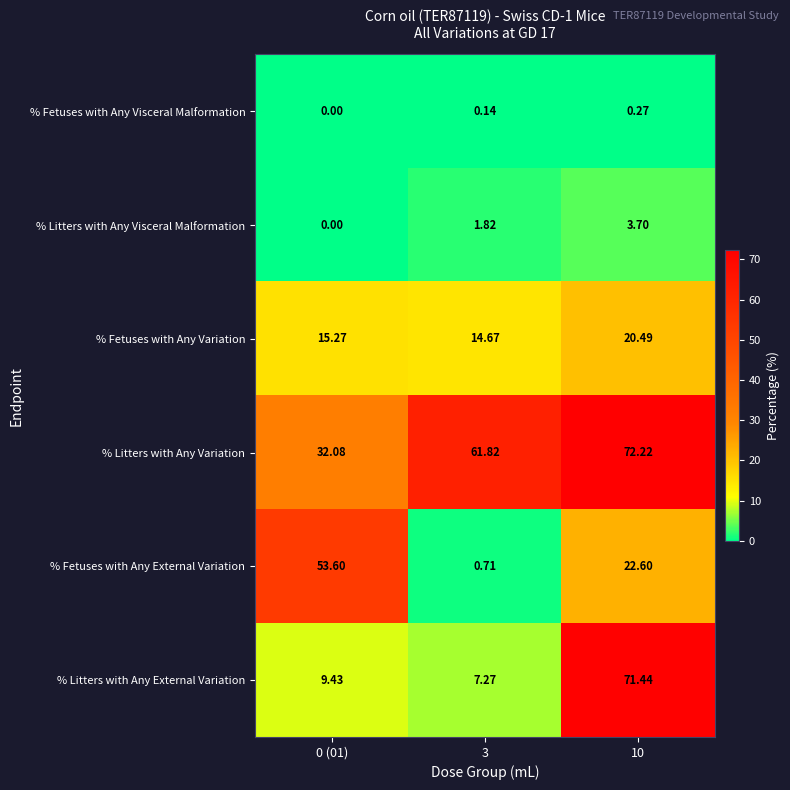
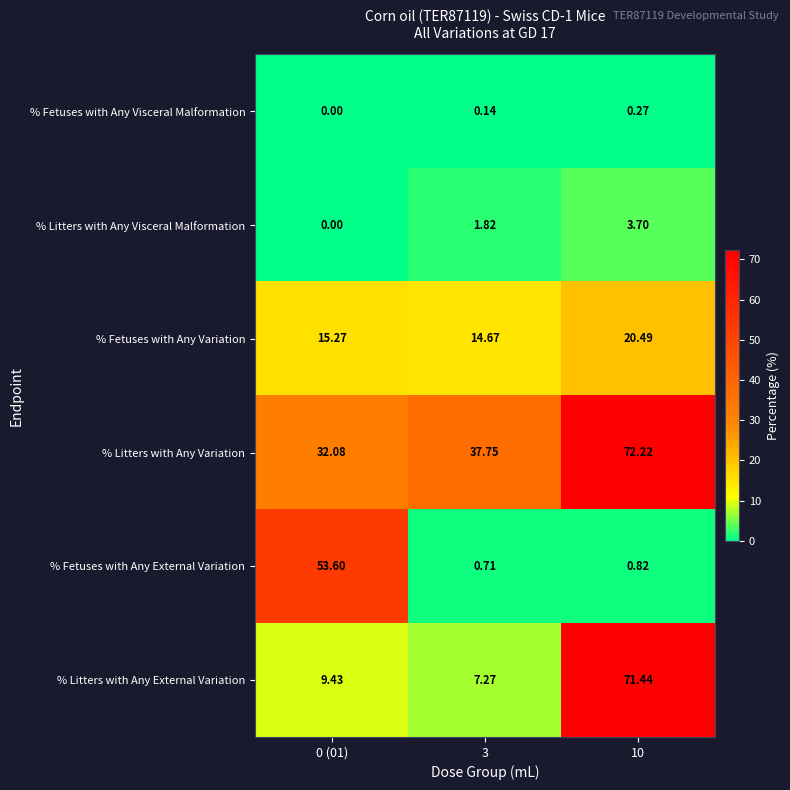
% Litters with Any Variation, 3: 61.82 -> 37.75
% Fetuses with Any External Variation, 10: 22.60 -> 0.82
